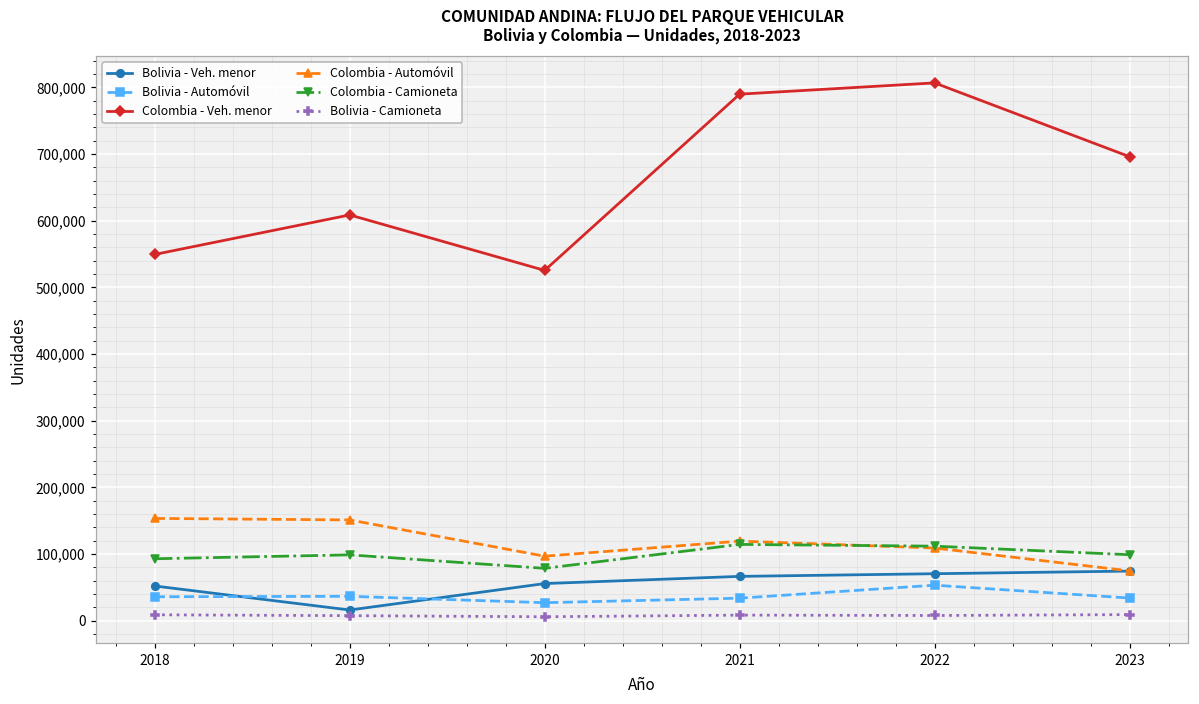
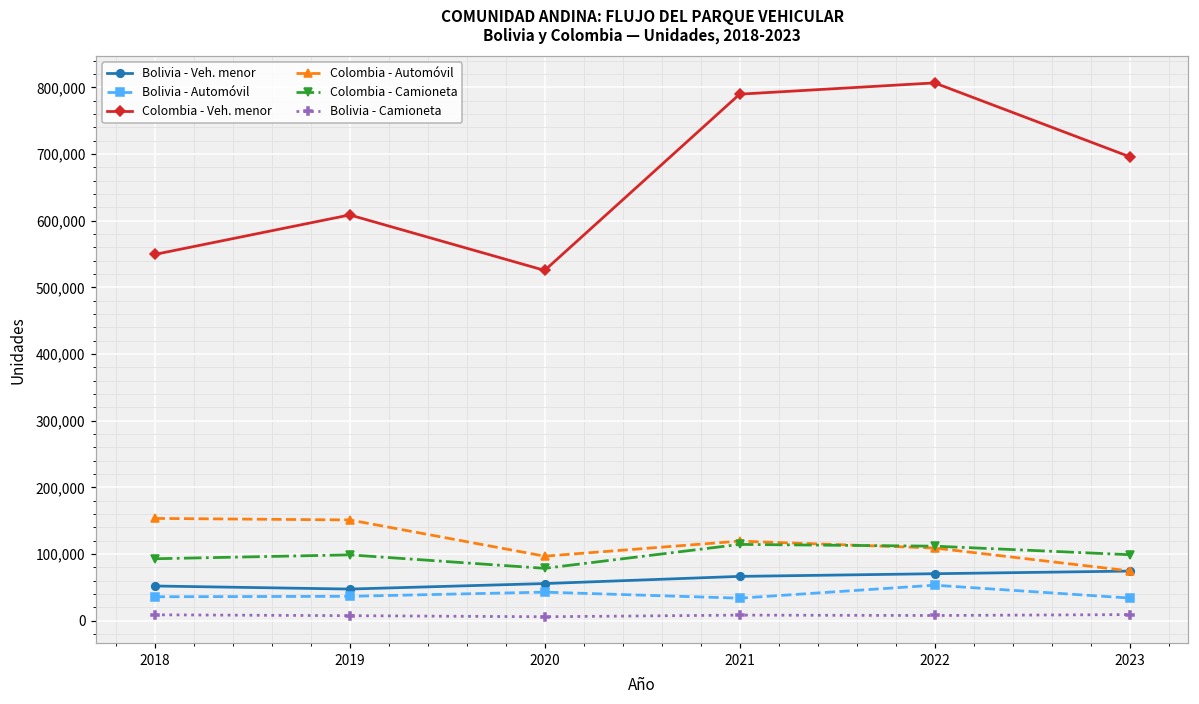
Bolivia - Veh. menor, 2019: 20,000 -> 50,000
Bolivia - Automóvil, 2020: 30,000 -> 40,000
